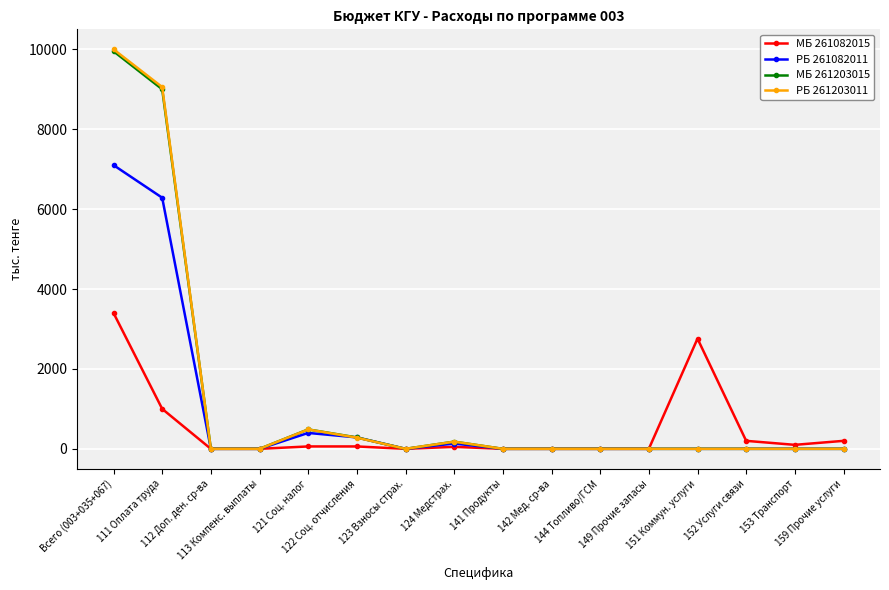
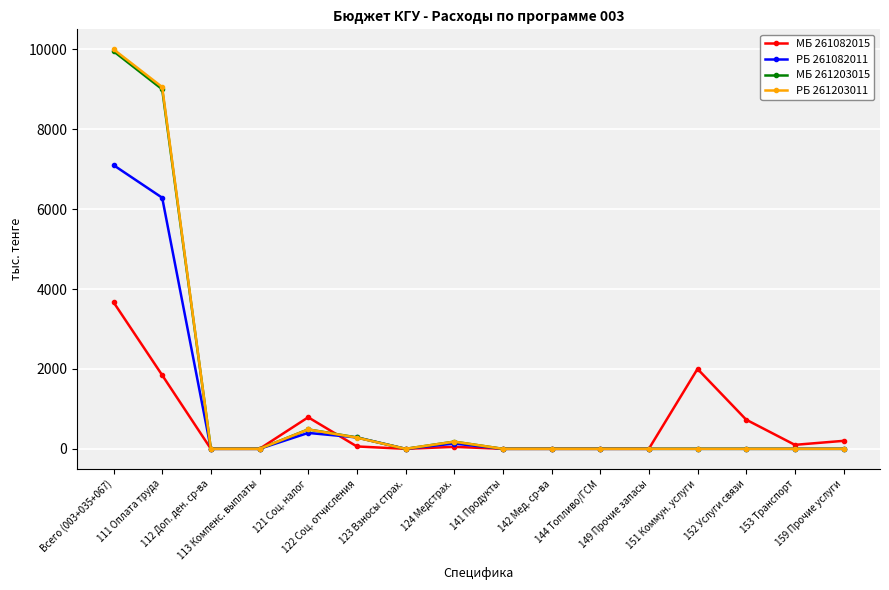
МБ 261082015, Всего (003+035+067): 3400 -> 3700
МБ 261082015, 111 Оплата труда: 1000 -> 1800
МБ 261082015, 121 Соц. налог: 100 -> 800
МБ 261082015, 151 Коммун. услуги: 2800 -> 2000
МБ 261082015, 152 Услуги связи: 200 -> 700
